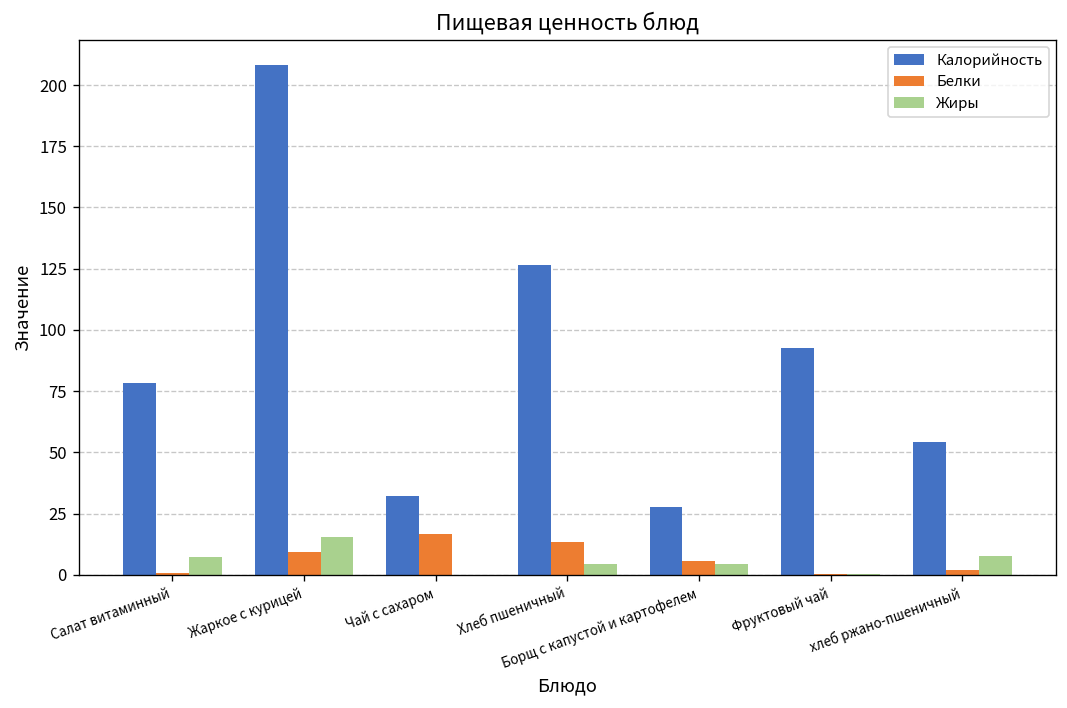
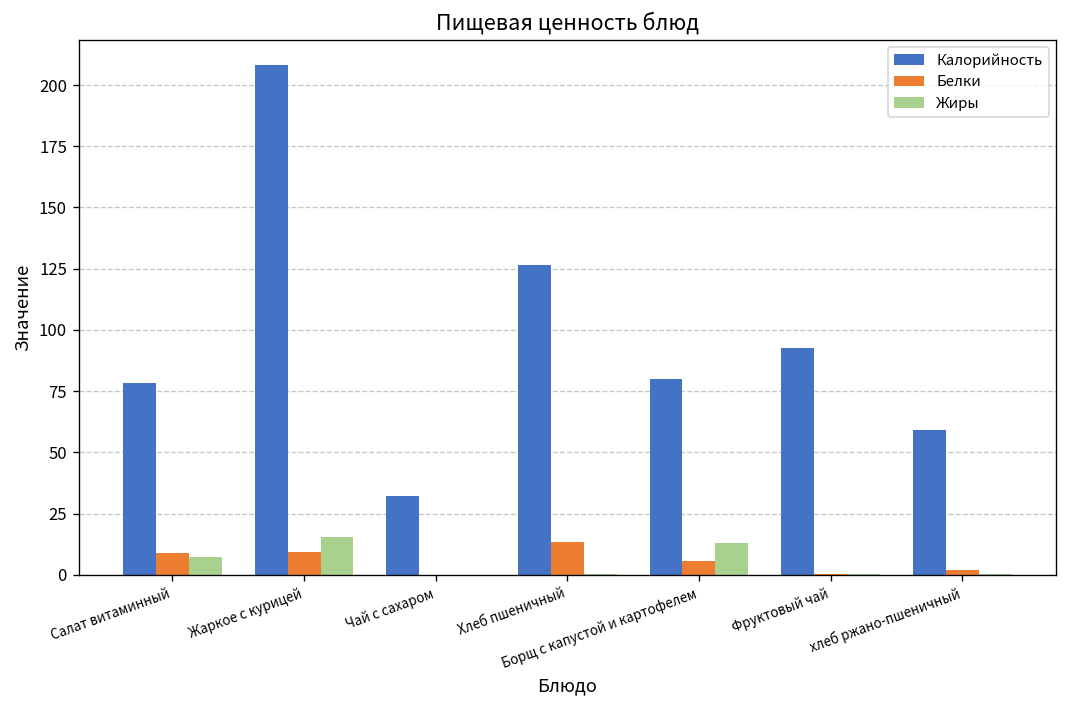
Белки, Салат витаминный: 1 -> 9
Белки, Чай с сахаром: 17 -> 0
Жиры, Хлеб пшеничный: 4 -> 0
Калорийность, Борщ с капустой и картофелем: 28 -> 80
Жиры, Борщ с капустой и картофелем: 4 -> 13
Калорийность, хлеб ржано-пшеничный: 54 -> 59
Жиры, хлеб ржано-пшеничный: 8 -> 0
